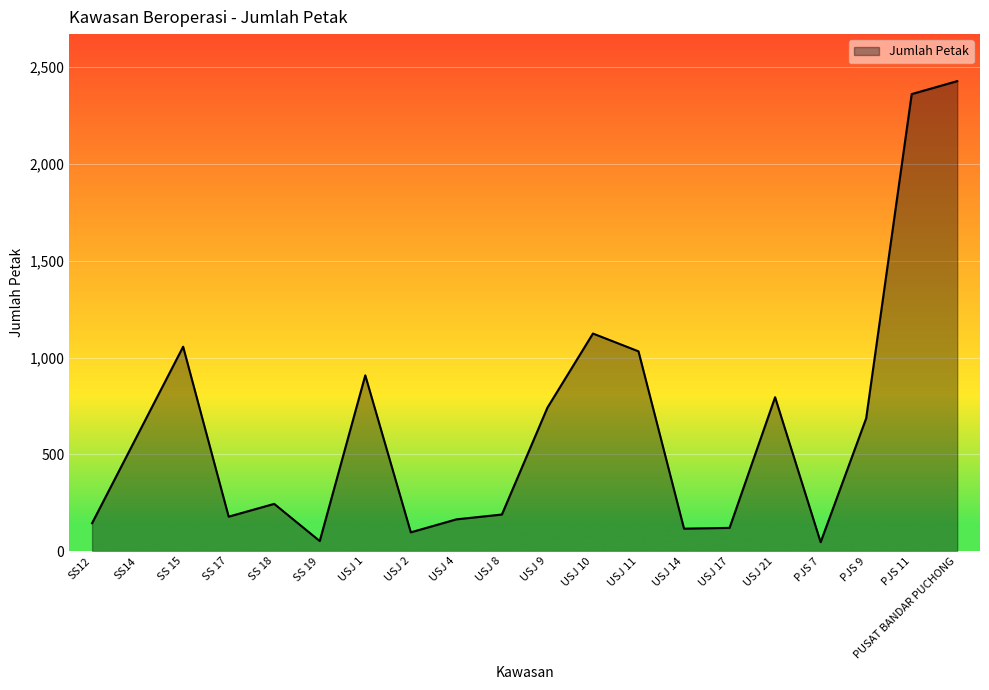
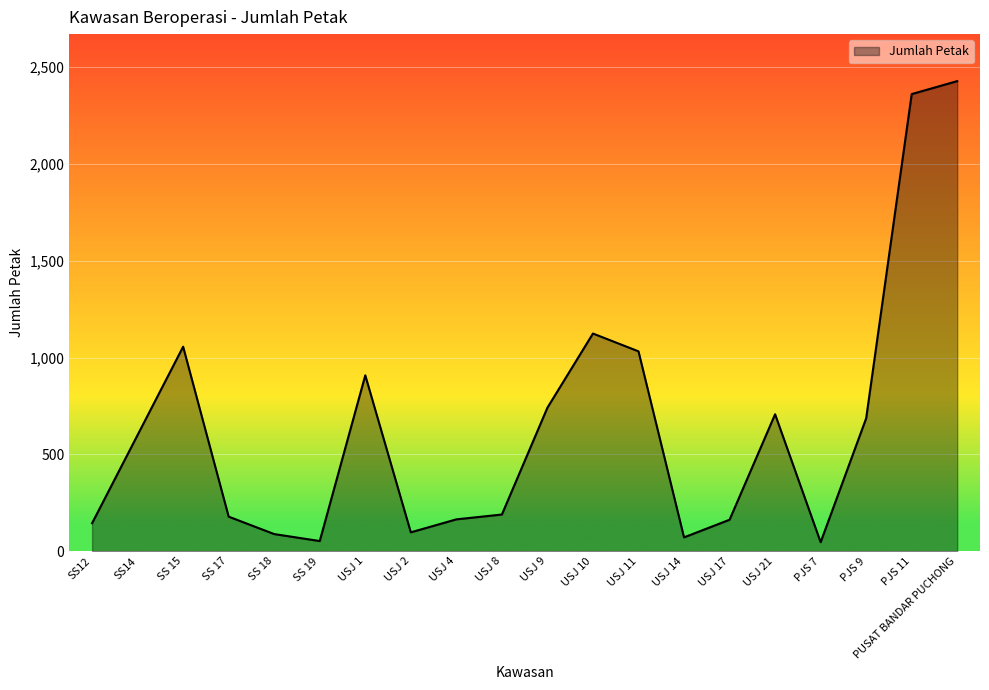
SS 18: 240 -> 90
USJ 14: 120 -> 70
USJ 17: 120 -> 160
USJ 21: 800 -> 710
